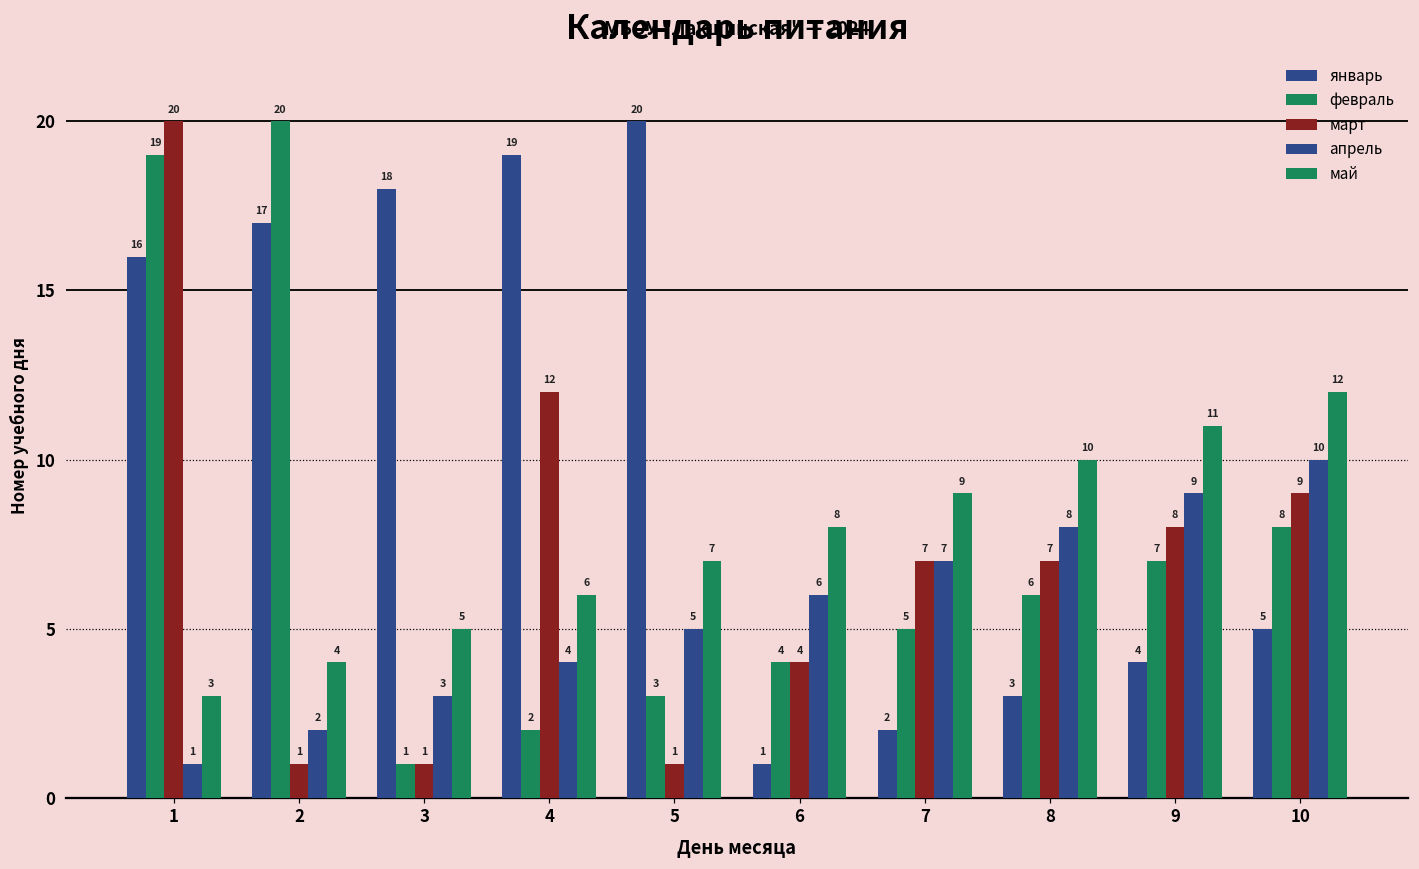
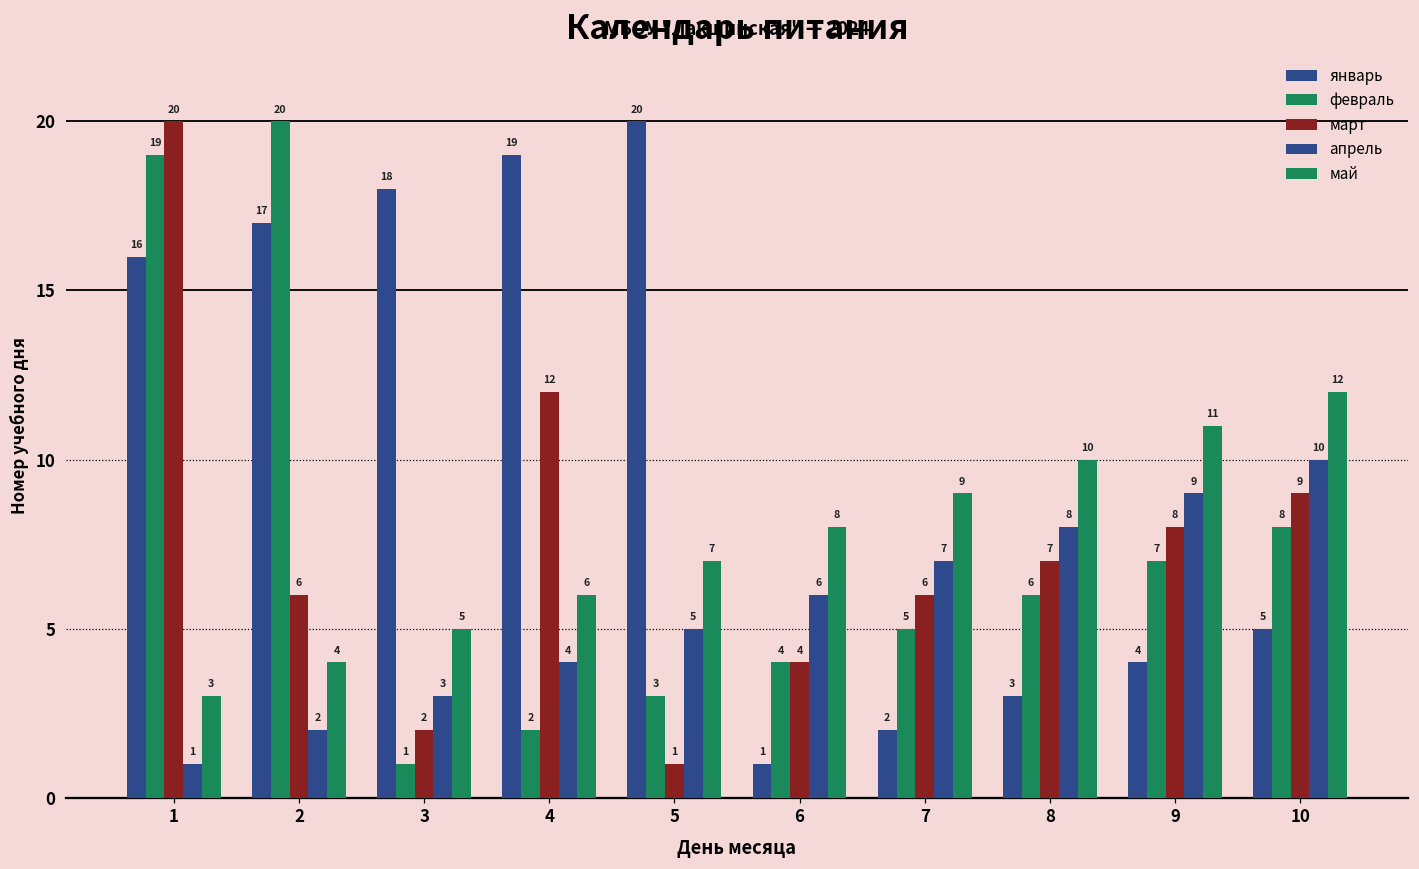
март, 2: 1 -> 6
март, 3: 1 -> 2
март, 7: 7 -> 6
